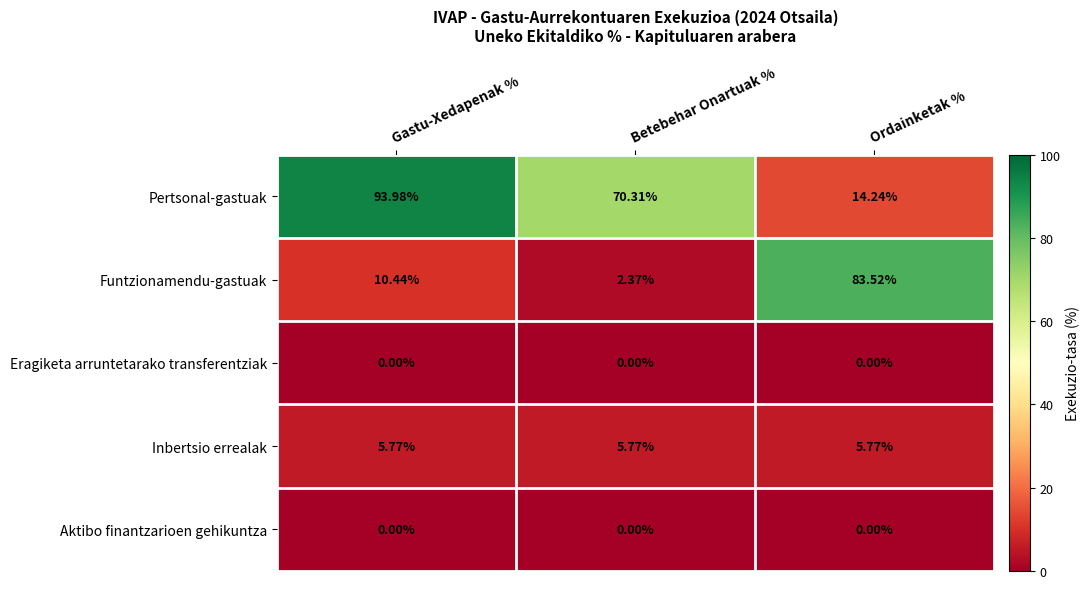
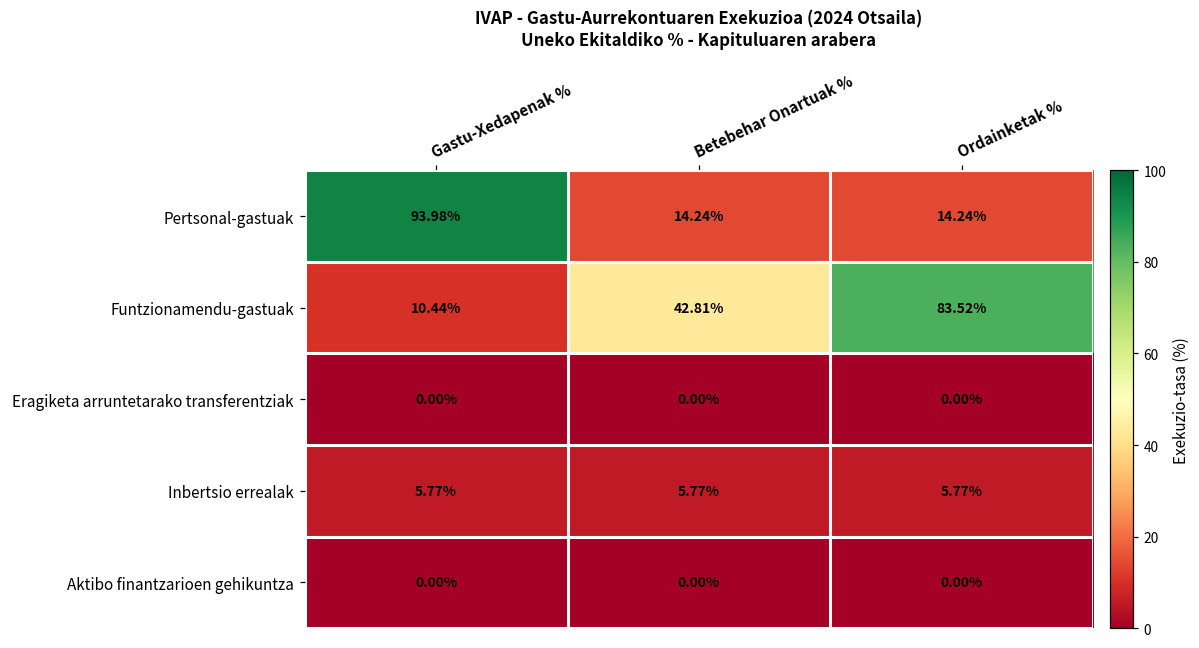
Pertsonal-gastuak, Betebehar Onartuak %: 70.31% -> 14.24%
Funtzionamendu-gastuak, Betebehar Onartuak %: 2.37% -> 42.81%
